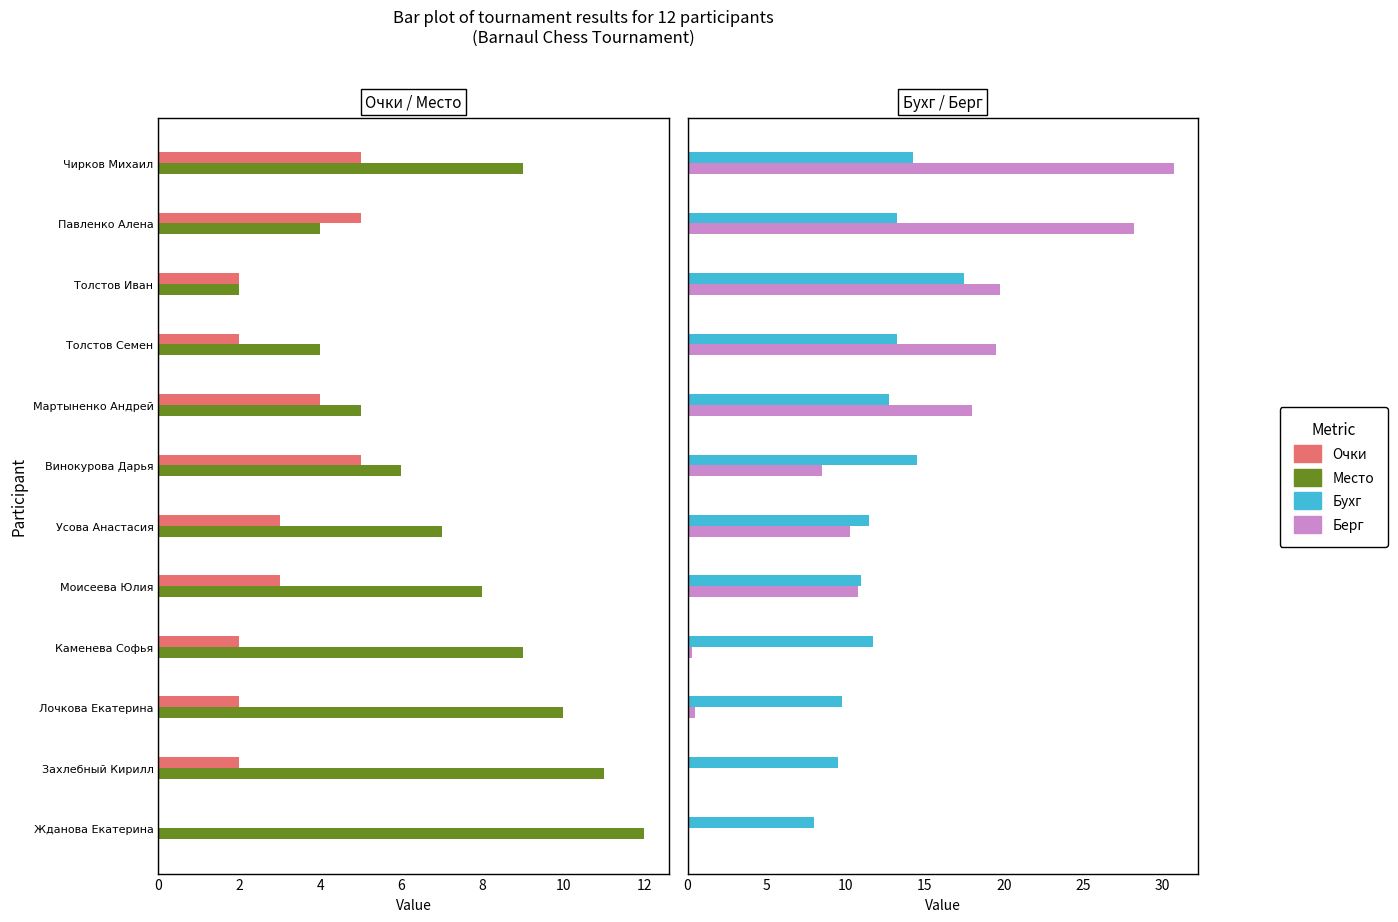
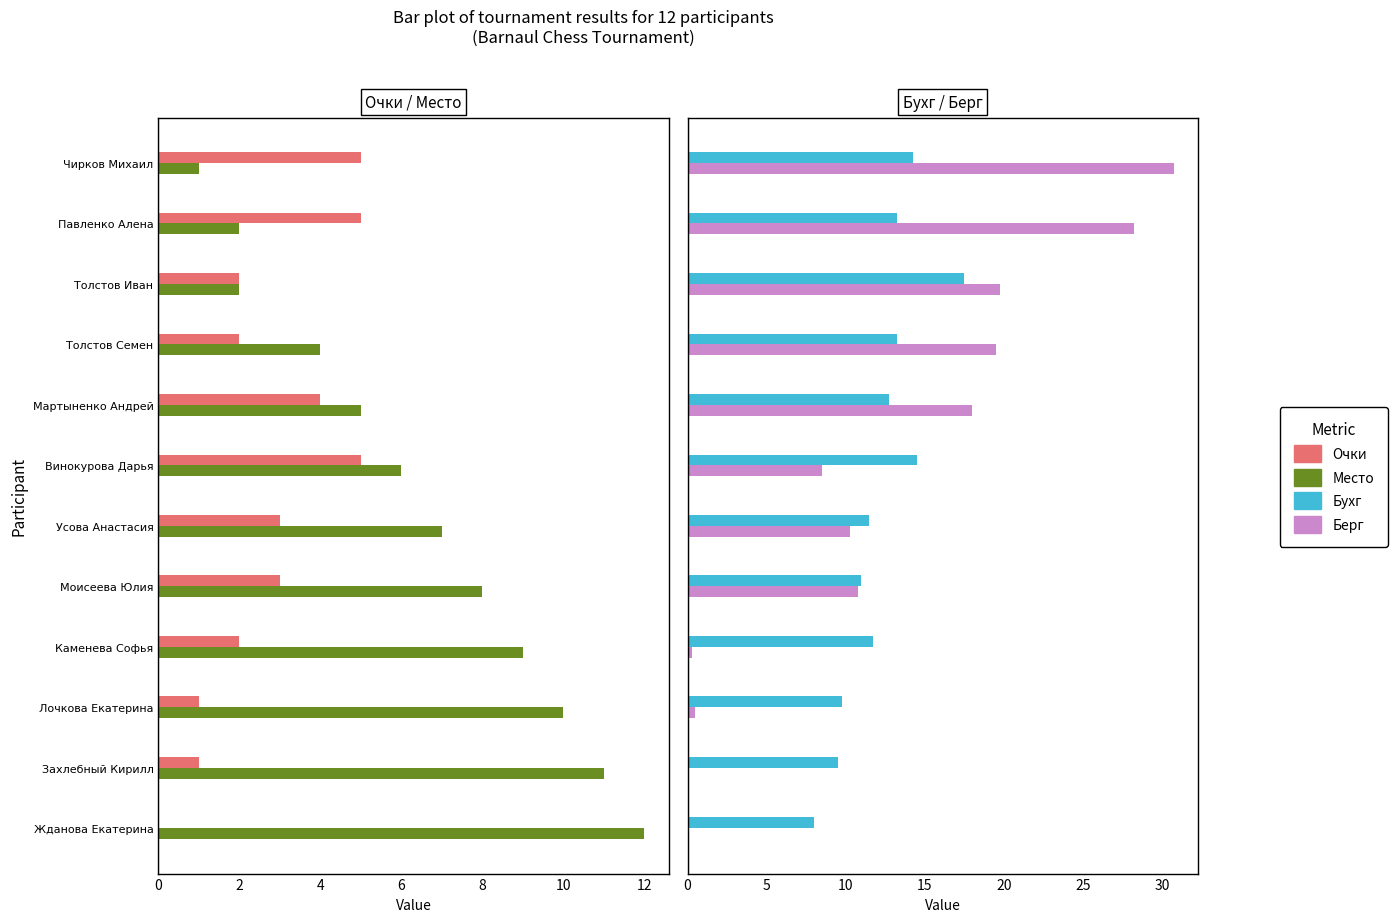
Очки / Место, Место, Чирков Михаил: 9 -> 1
Очки / Место, Место, Павленко Алена: 4 -> 2
Очки / Место, Очки, Лочкова Екатерина: 2 -> 1
Очки / Место, Очки, Захлебный Кирилл: 2 -> 1
